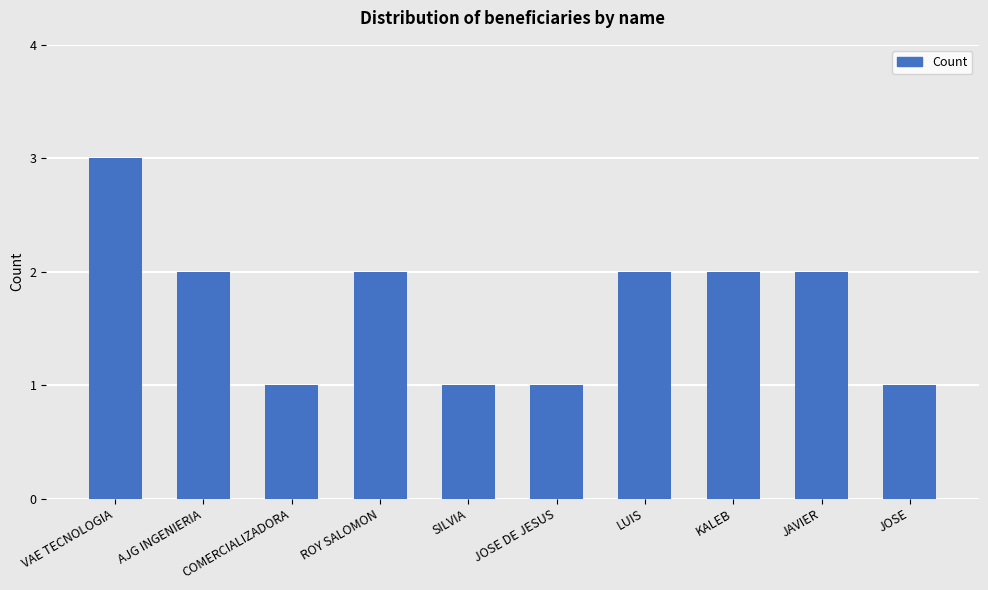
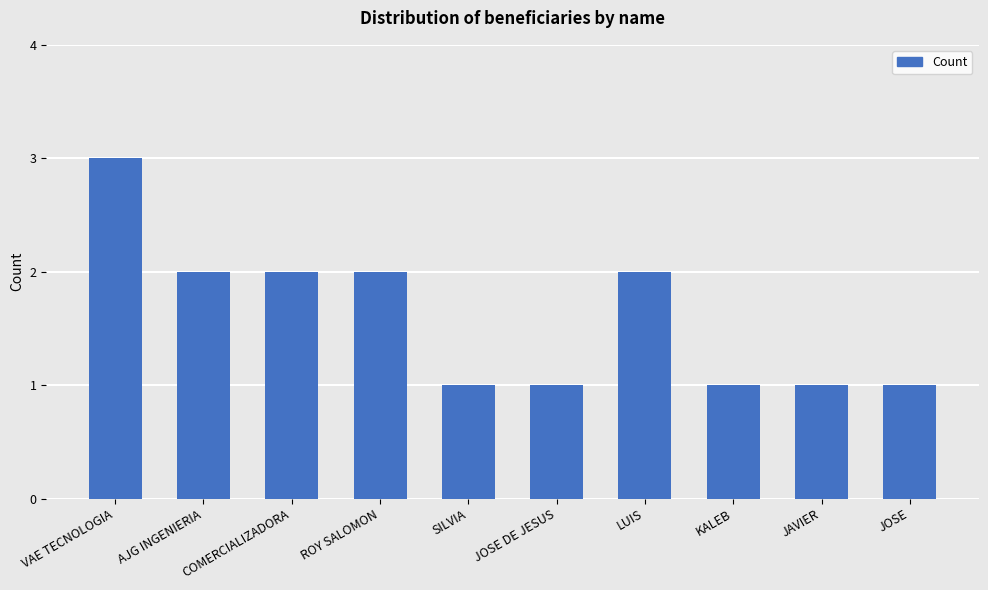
COMERCIALIZADORA: 1 -> 2
KALEB: 2 -> 1
JAVIER: 2 -> 1
